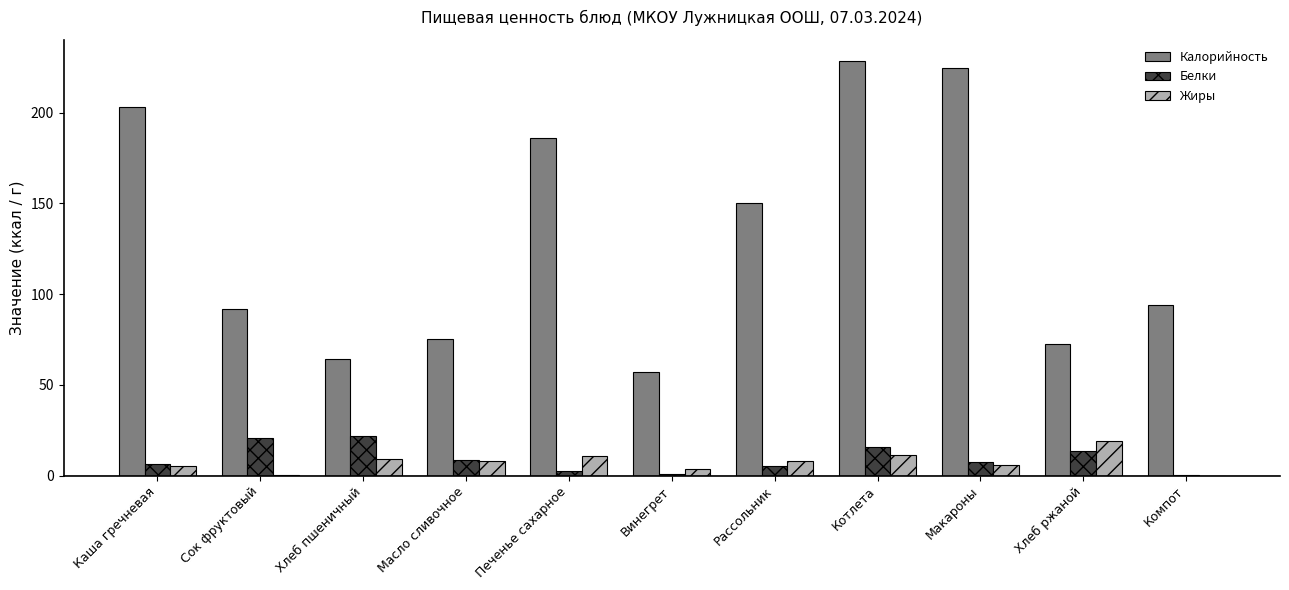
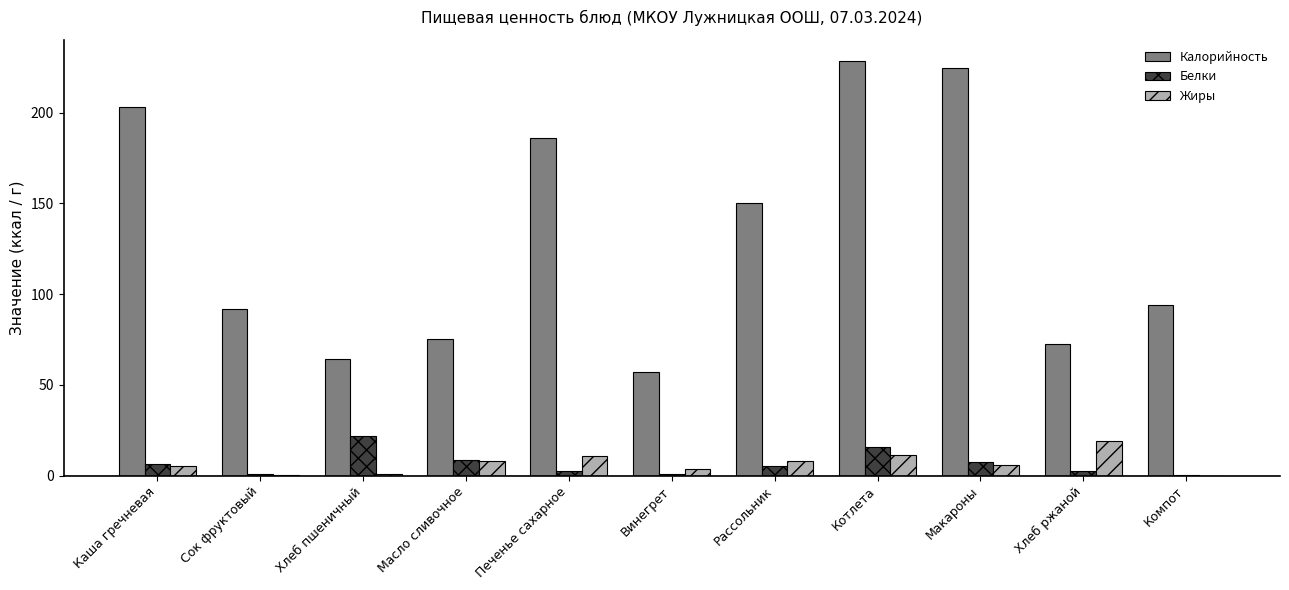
Белки, Сок фруктовый: 21 -> 1
Жиры, Хлеб пшеничный: 9 -> 1
Белки, Хлеб ржаной: 14 -> 3
